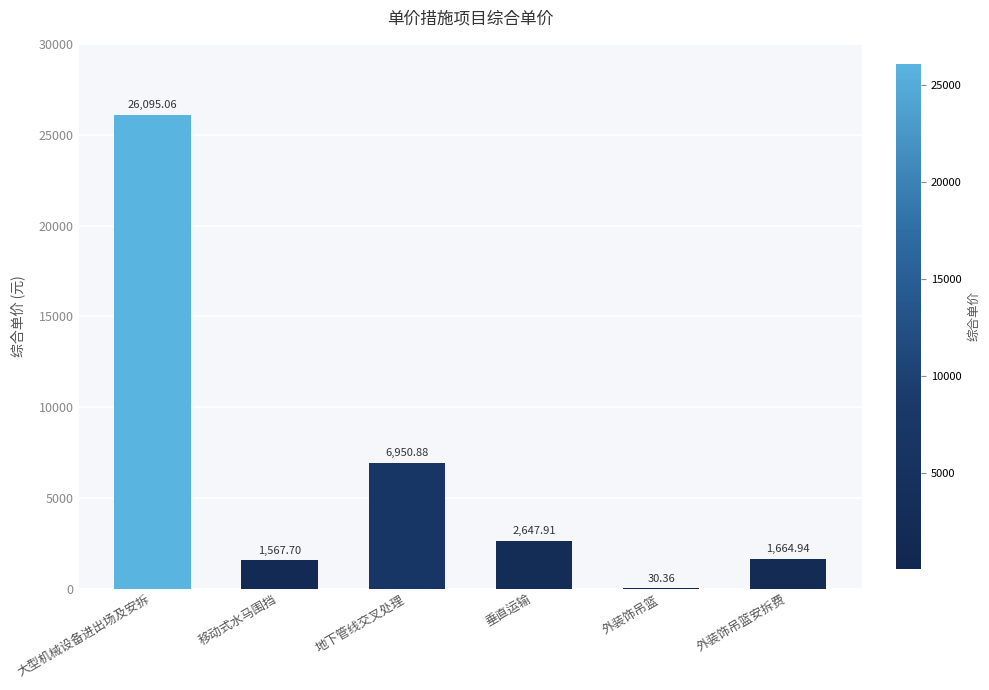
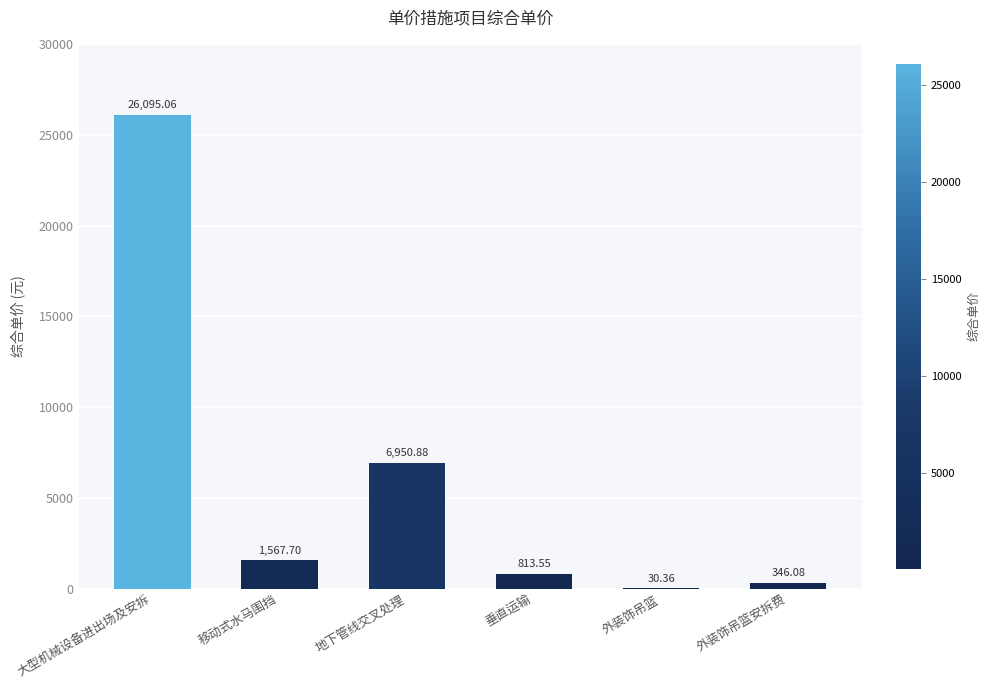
垂直运输: 2,647.91 -> 813.55
外装饰吊篮安拆费: 1,664.94 -> 346.08
